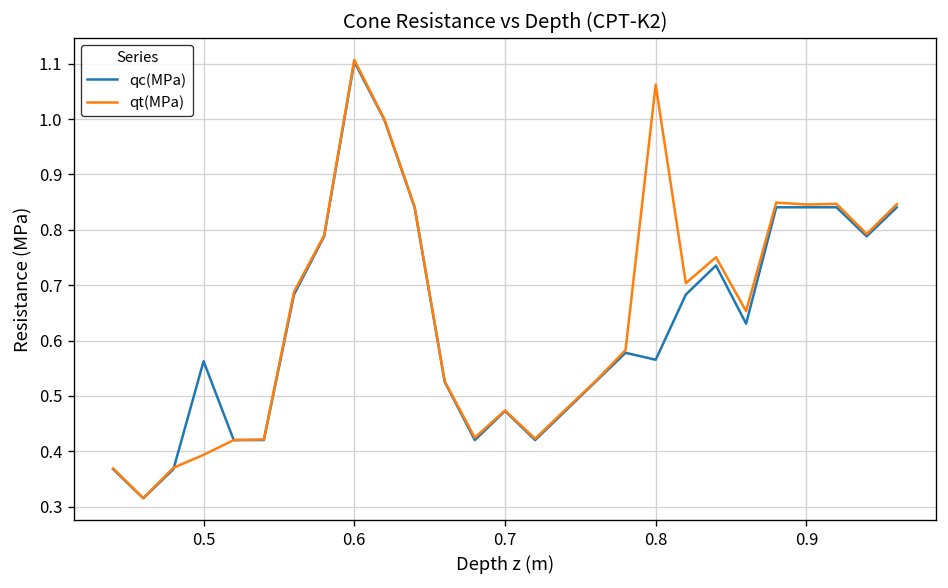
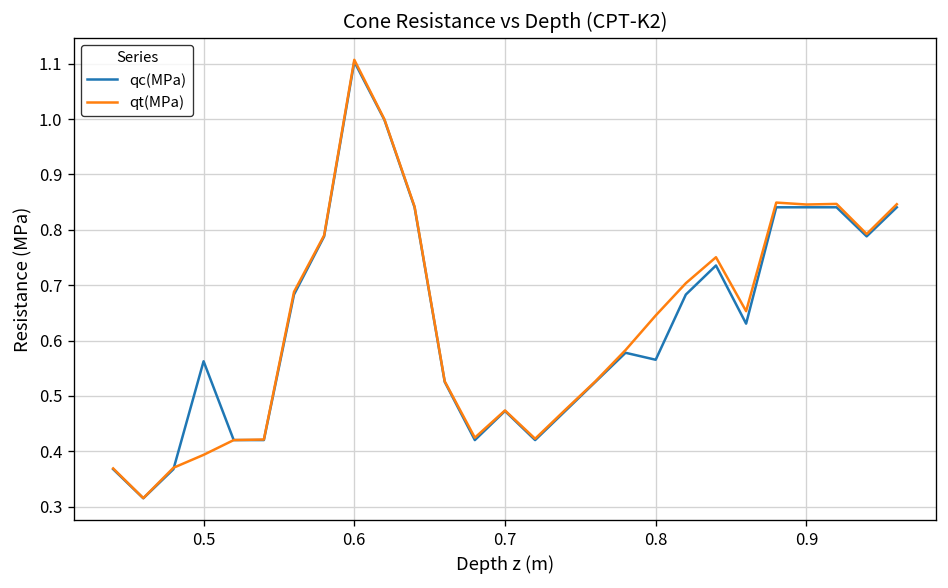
qt(MPa), 0.8: 1.06 -> 0.65
